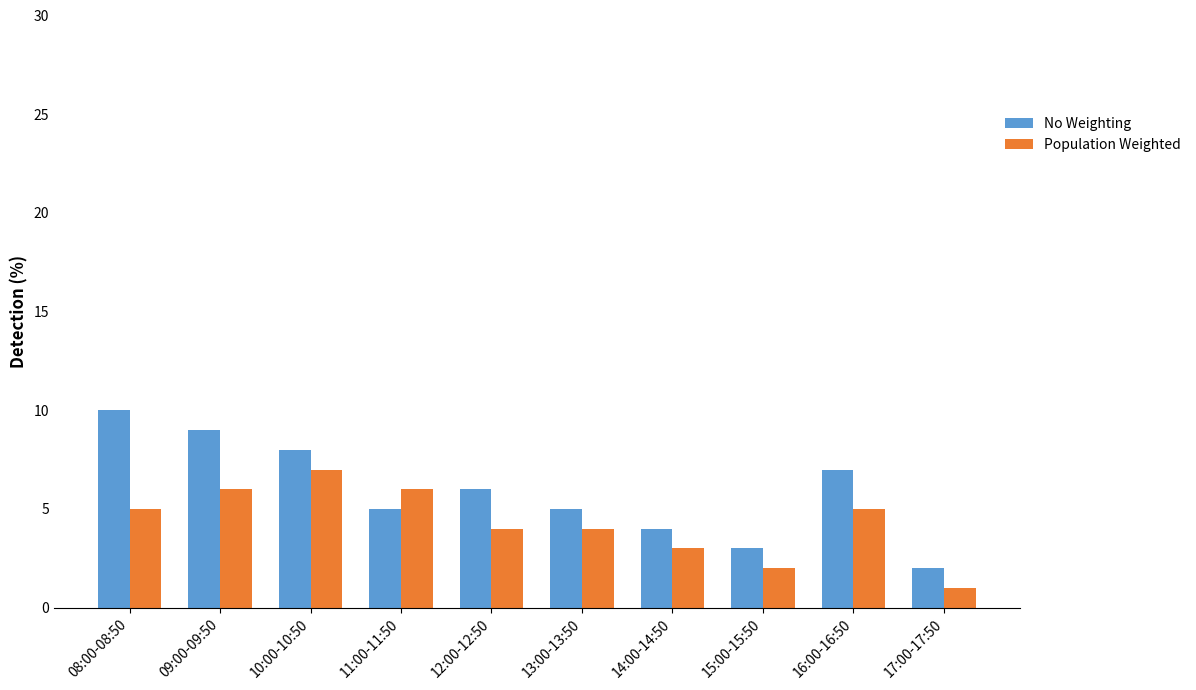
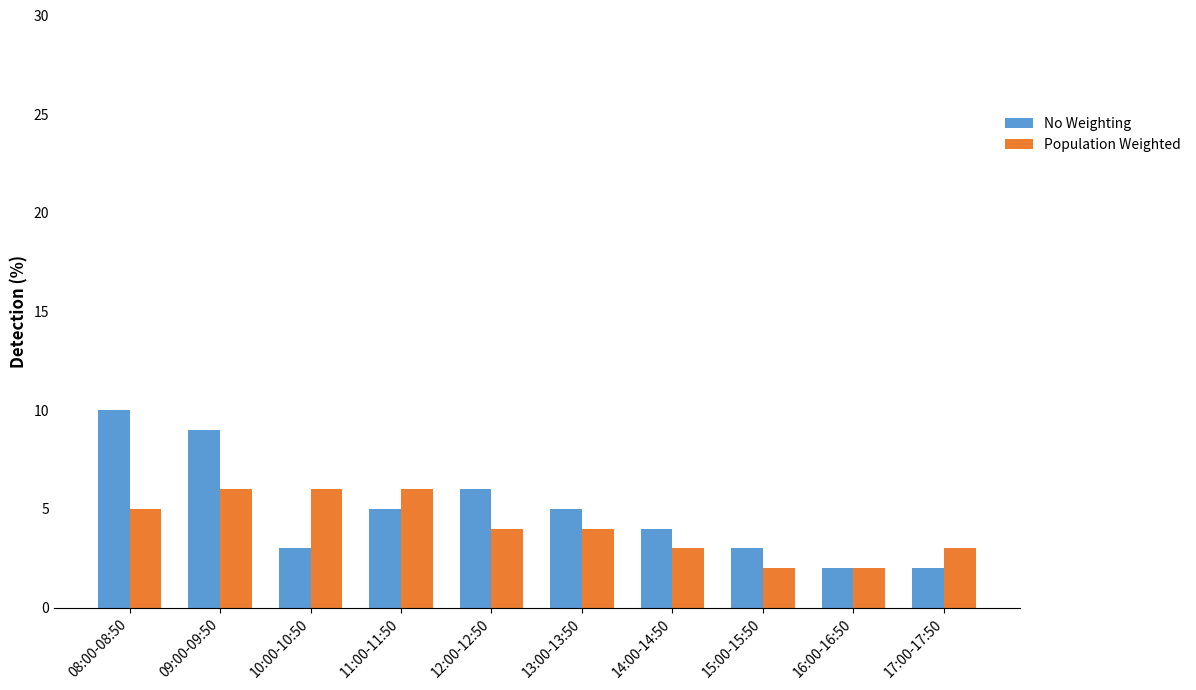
No Weighting, 10:00-10:50: 8 -> 3
Population Weighted, 10:00-10:50: 7 -> 6
No Weighting, 16:00-16:50: 7 -> 2
Population Weighted, 16:00-16:50: 5 -> 2
Population Weighted, 17:00-17:50: 1 -> 3
